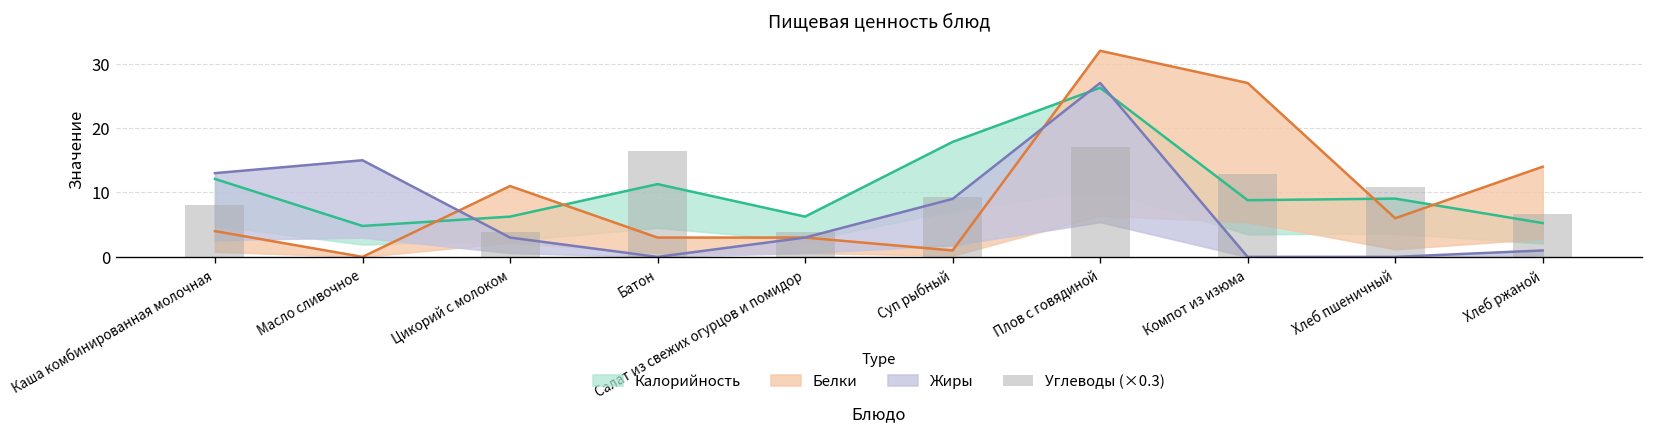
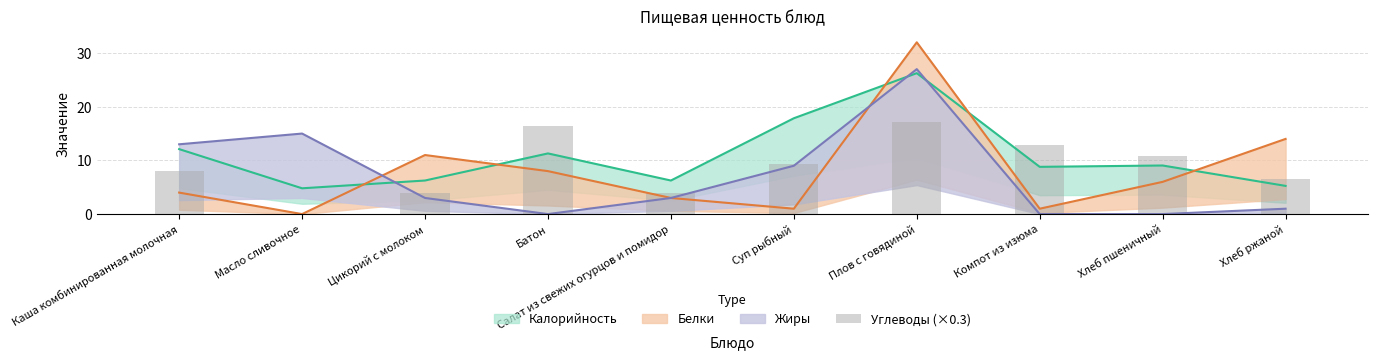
Белки, Батон: 3 -> 8
Белки, Компот из изюма: 27 -> 1
